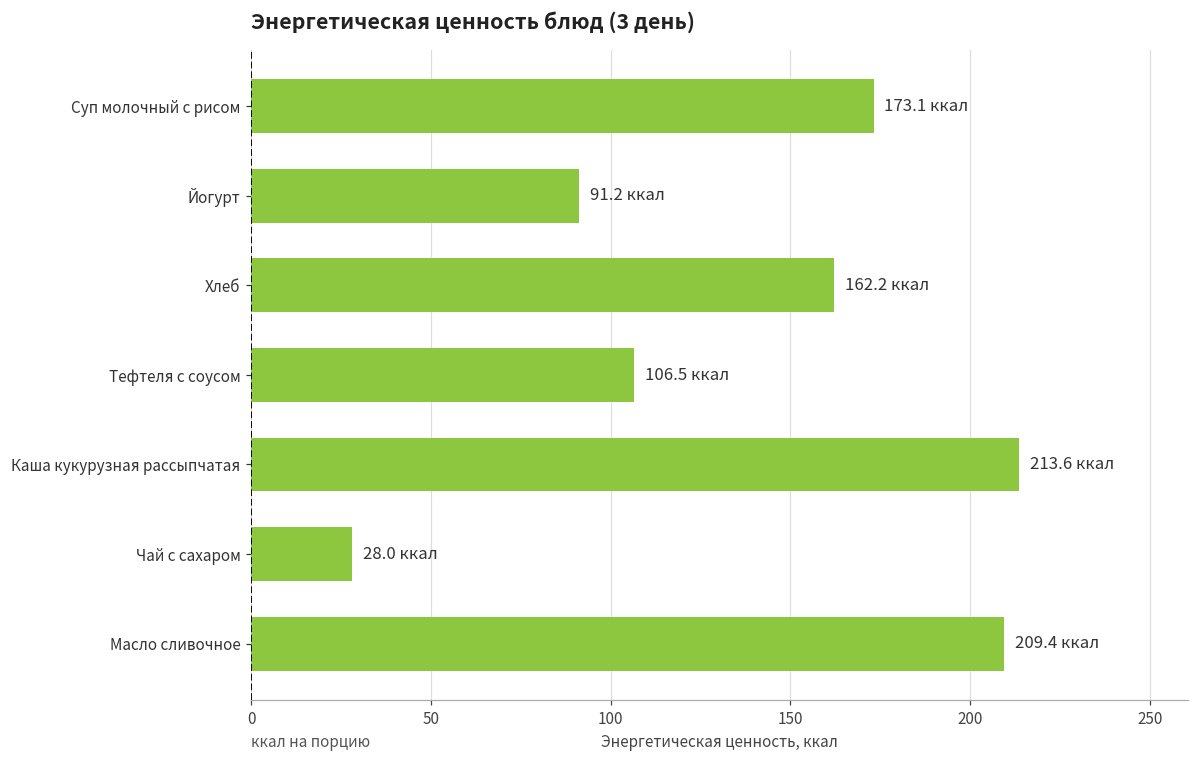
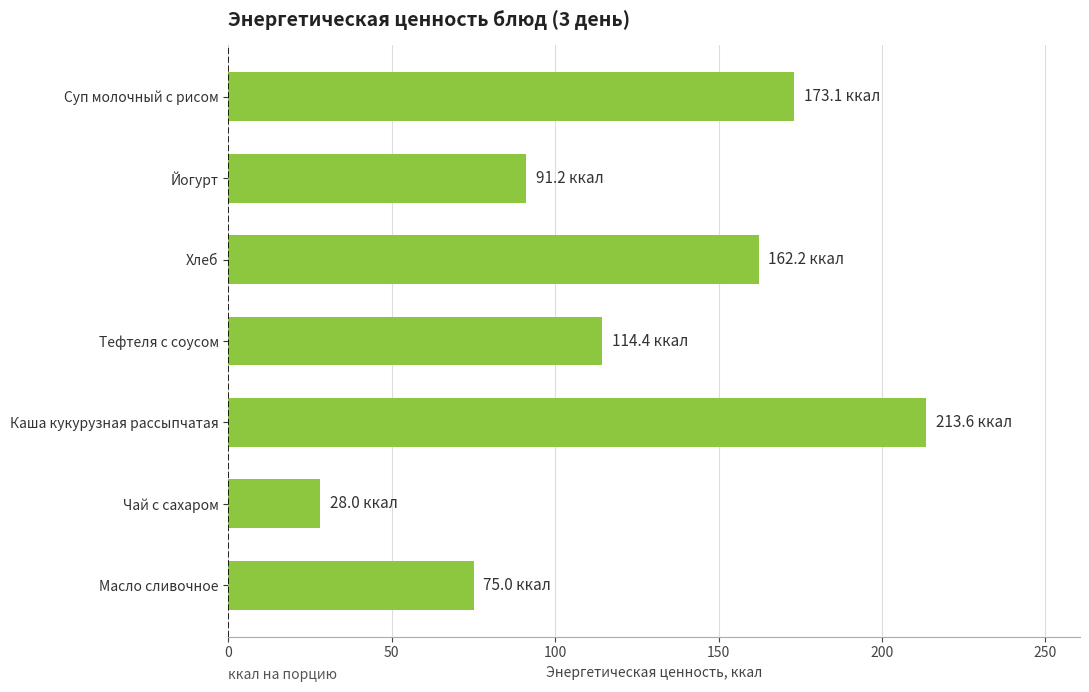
Тефтеля с соусом: 106.5 -> 114.4
Масло сливочное: 209.4 -> 75.0
